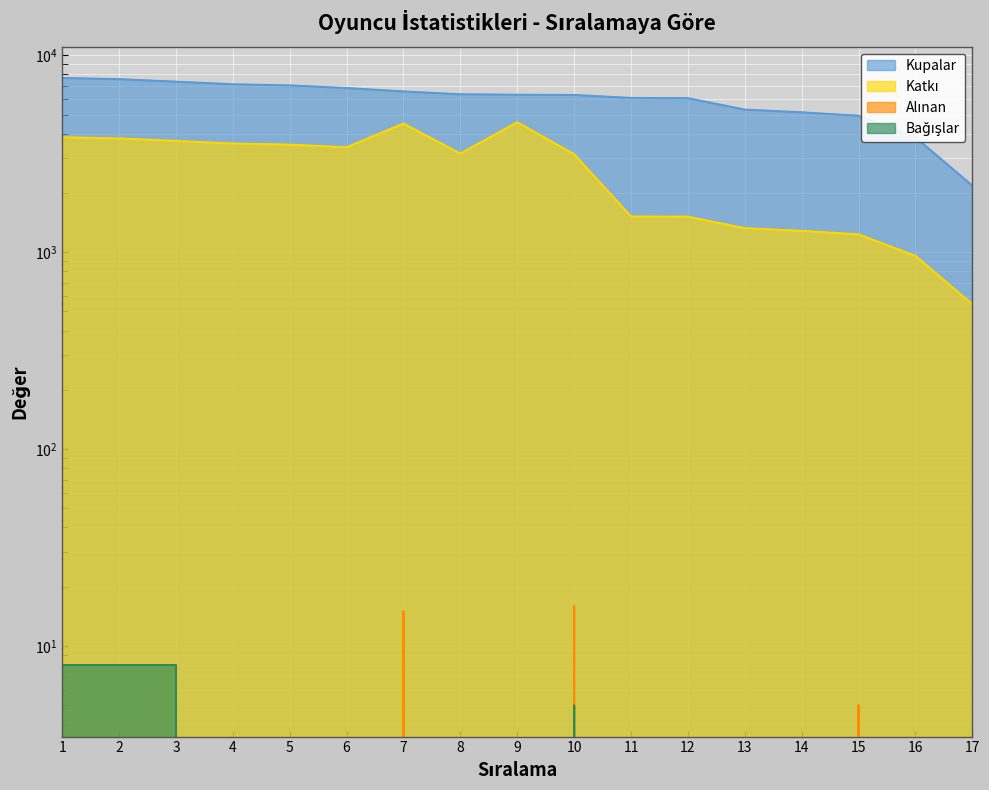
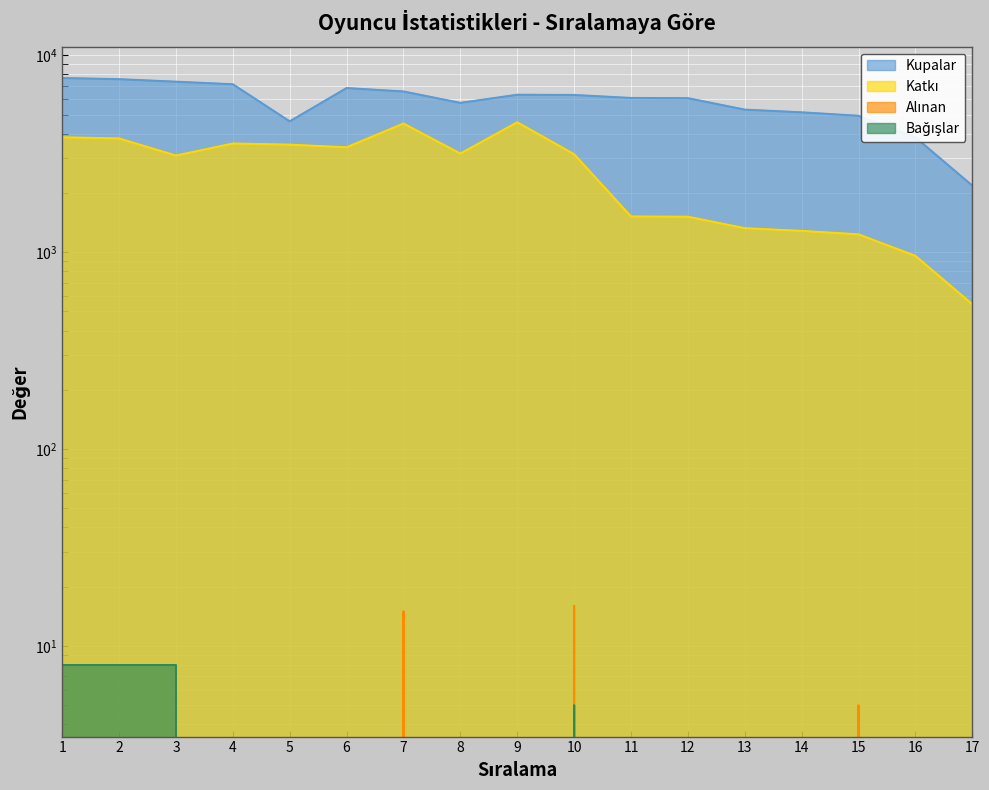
Katkı, 3: 3700 -> 3100
Kupalar, 5: 7000 -> 4600
Kupalar, 8: 6300 -> 5700
